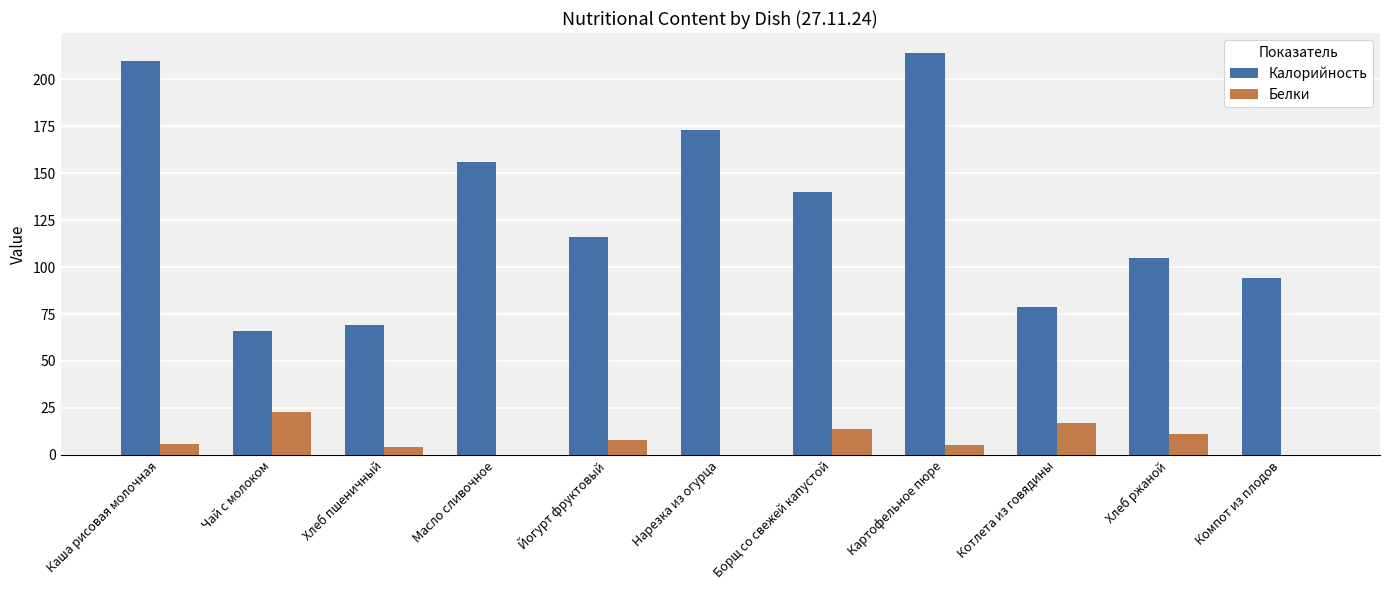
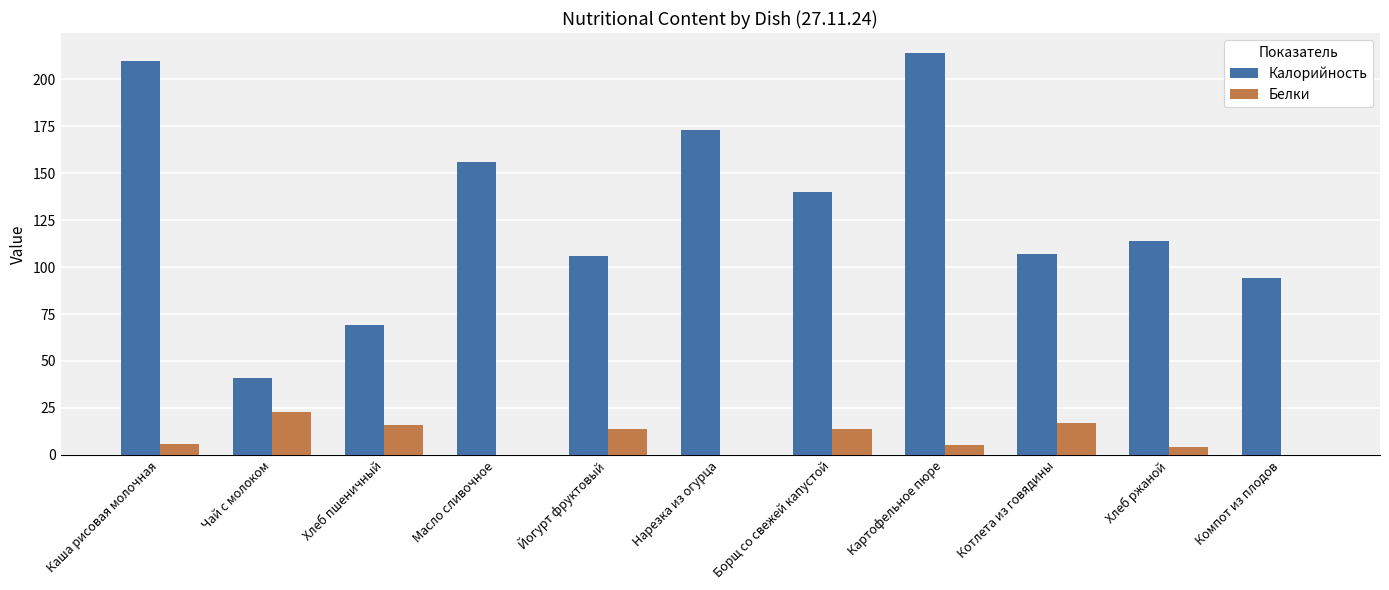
Калорийность, Чай с молоком: 66 -> 41
Белки, Хлеб пшеничный: 4 -> 16
Калорийность, Йогурт фруктовый: 116 -> 106
Белки, Йогурт фруктовый: 8 -> 14
Калорийность, Котлета из говядины: 79 -> 107
Калорийность, Хлеб ржаной: 105 -> 114
Белки, Хлеб ржаной: 11 -> 4
